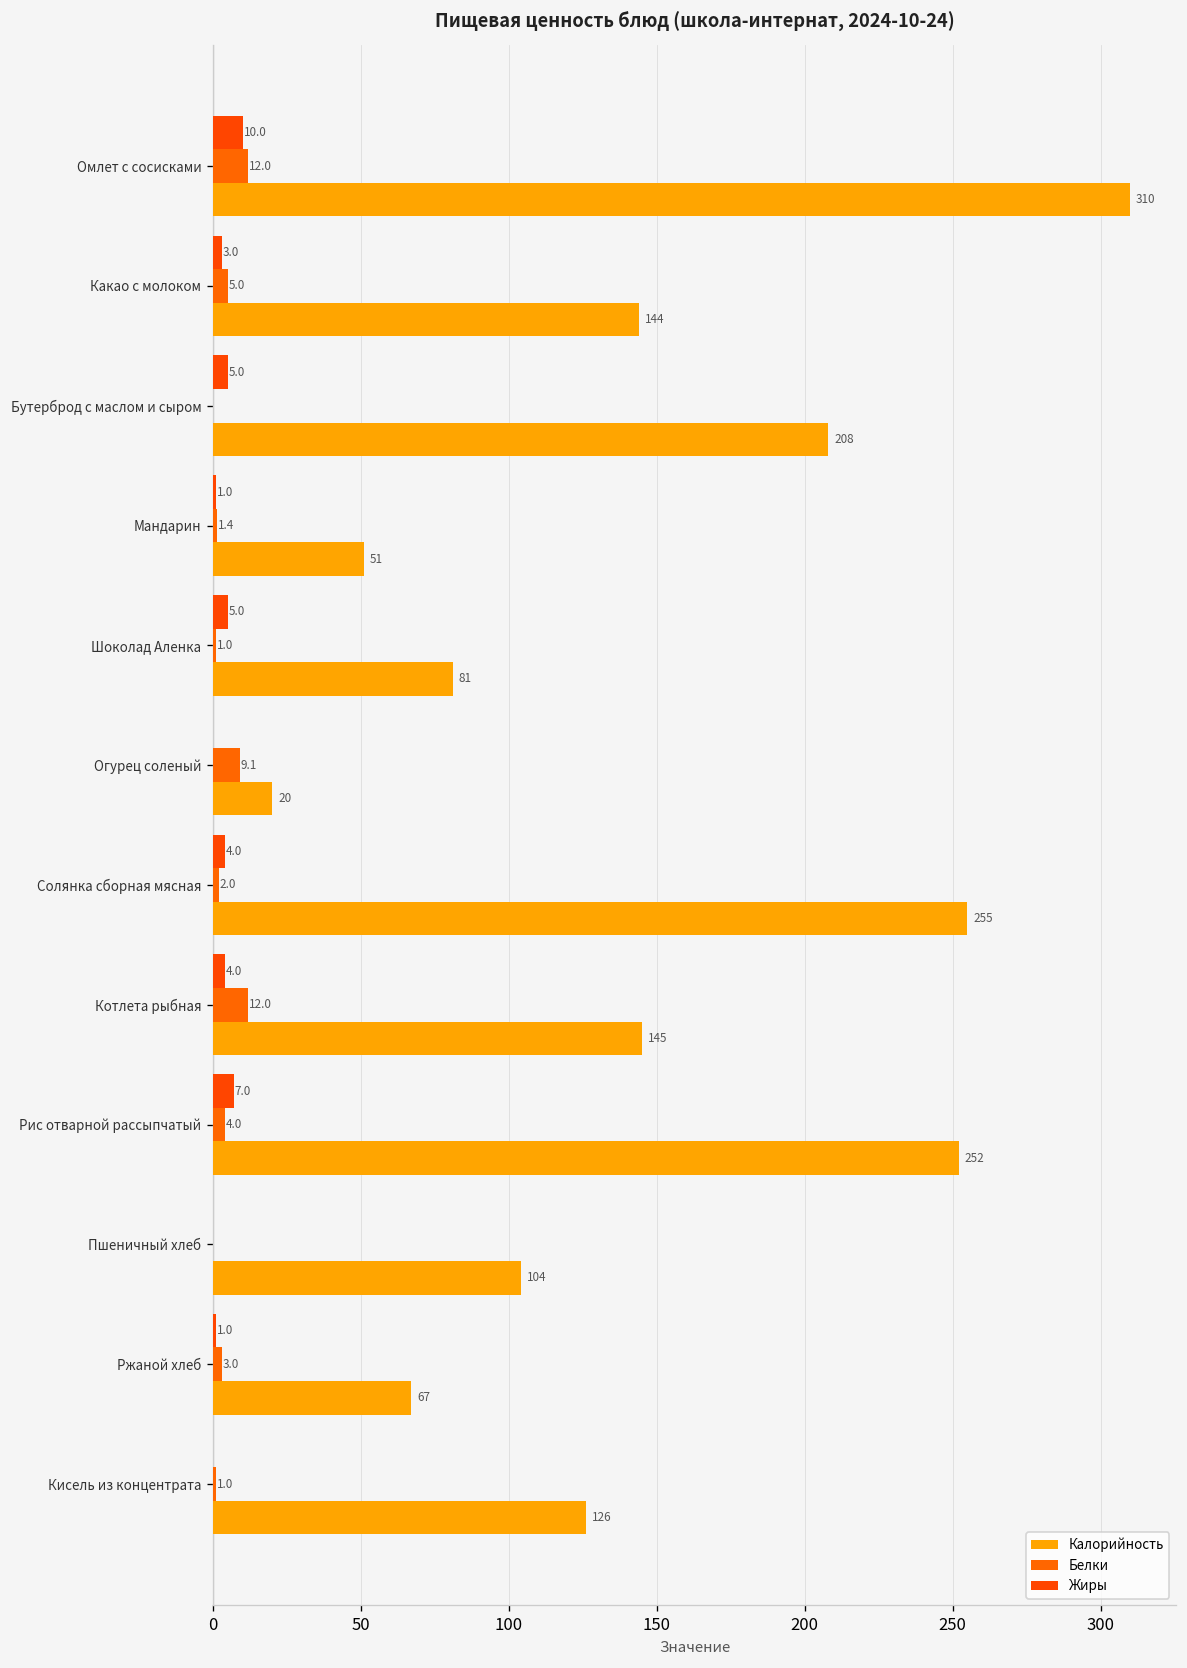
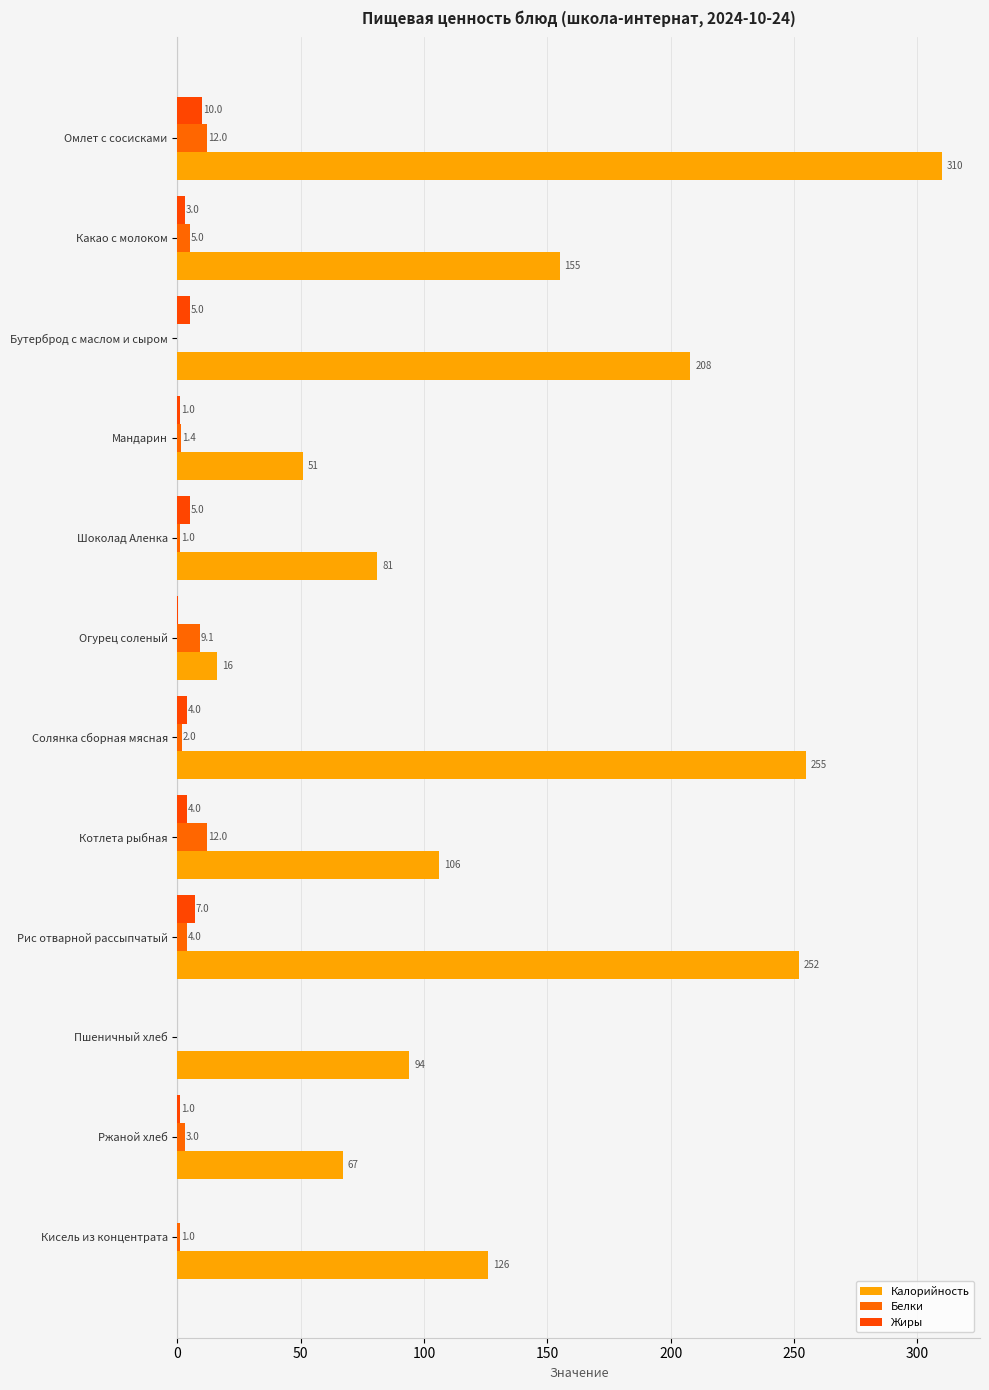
Калорийность, Какао с молоком: 144 -> 155
Калорийность, Огурец соленый: 20 -> 16
Калорийность, Котлета рыбная: 145 -> 106
Калорийность, Пшеничный хлеб: 104 -> 94
